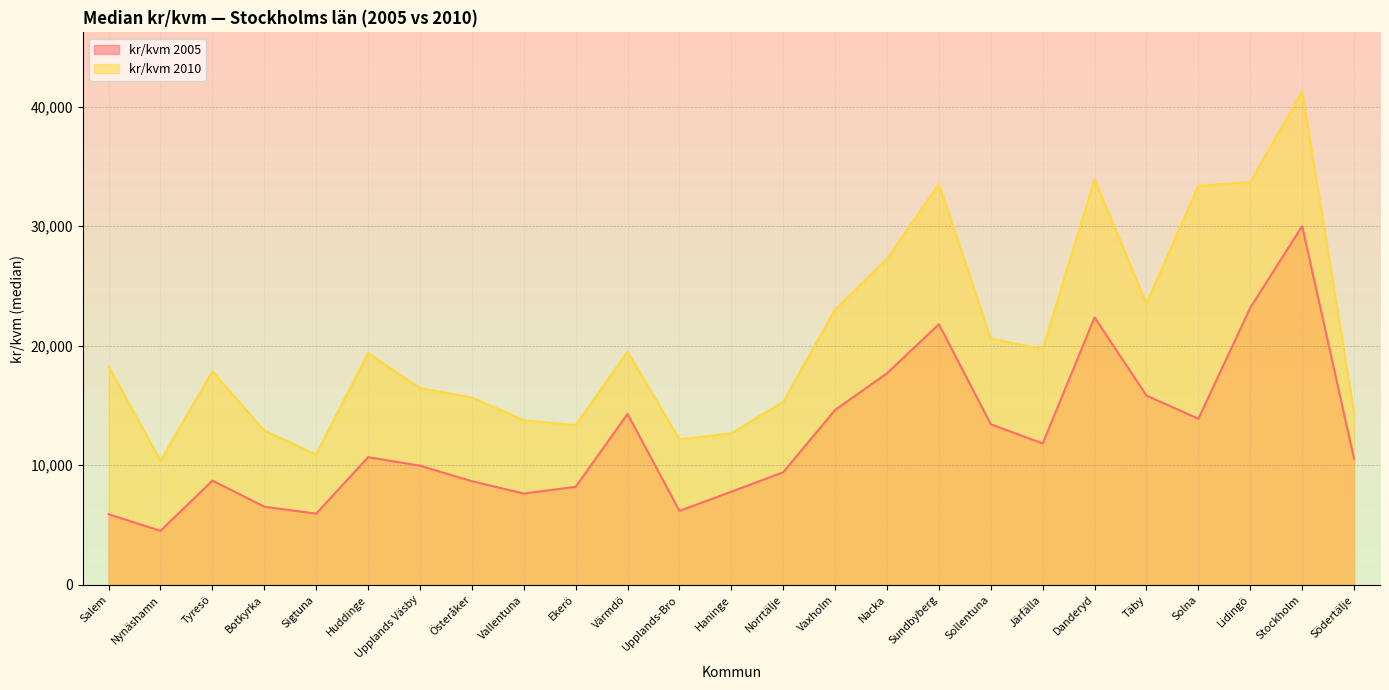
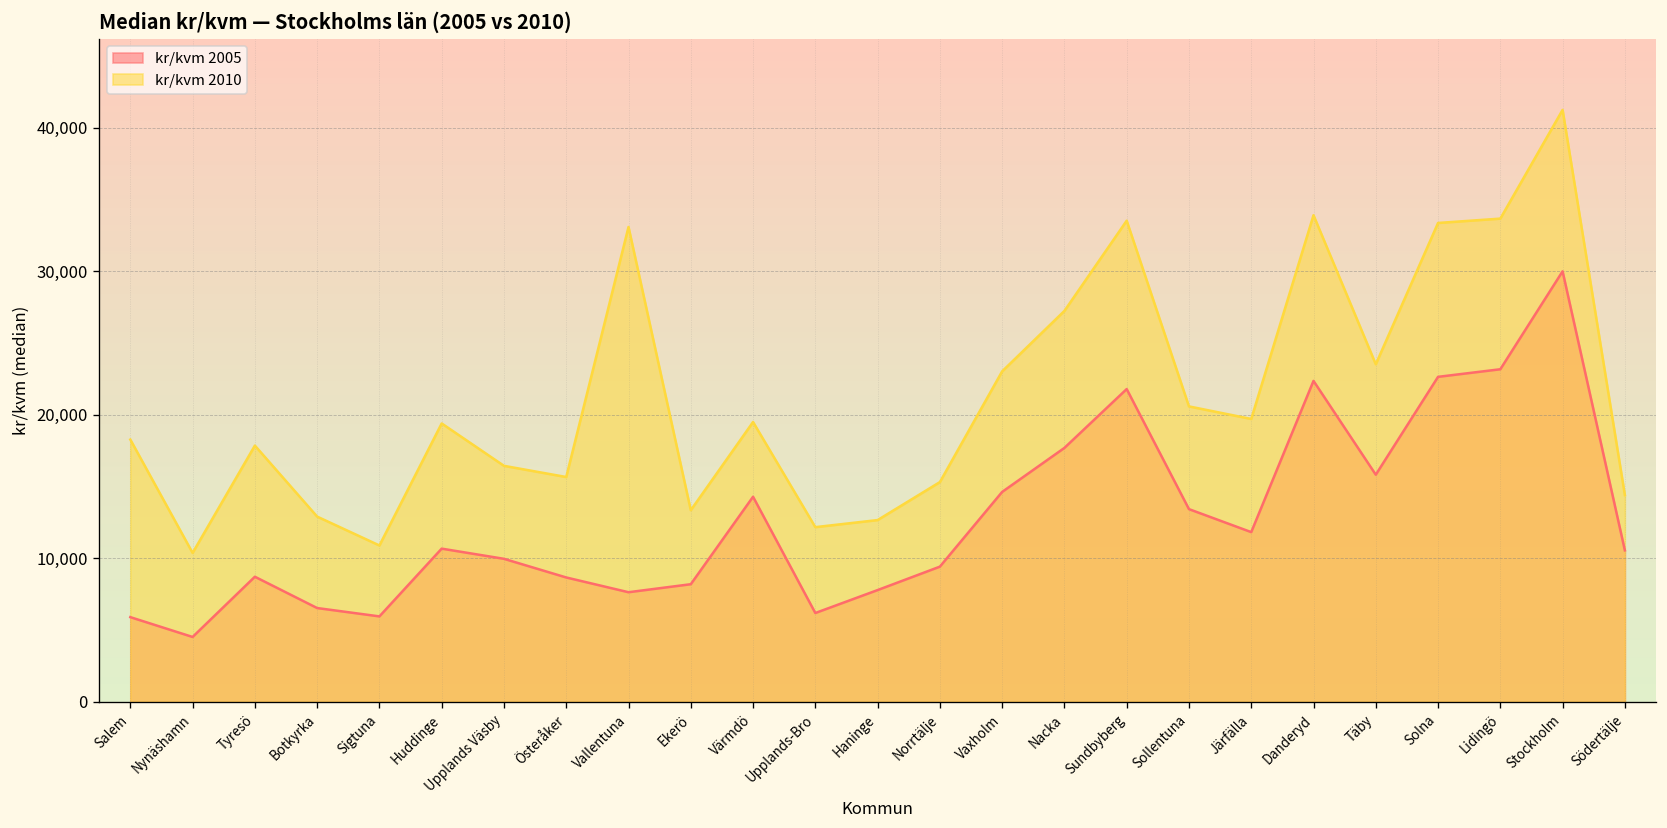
kr/kvm 2010, Vallentuna: 13,800 -> 33,100
kr/kvm 2005, Solna: 13,900 -> 22,600
